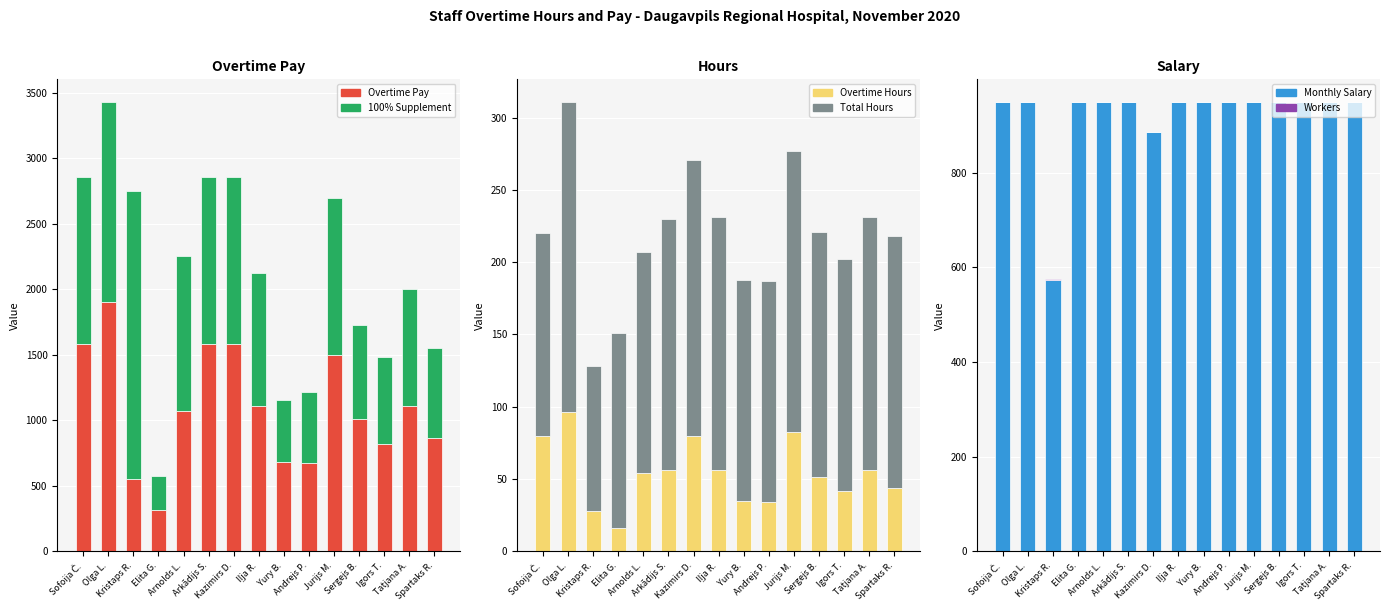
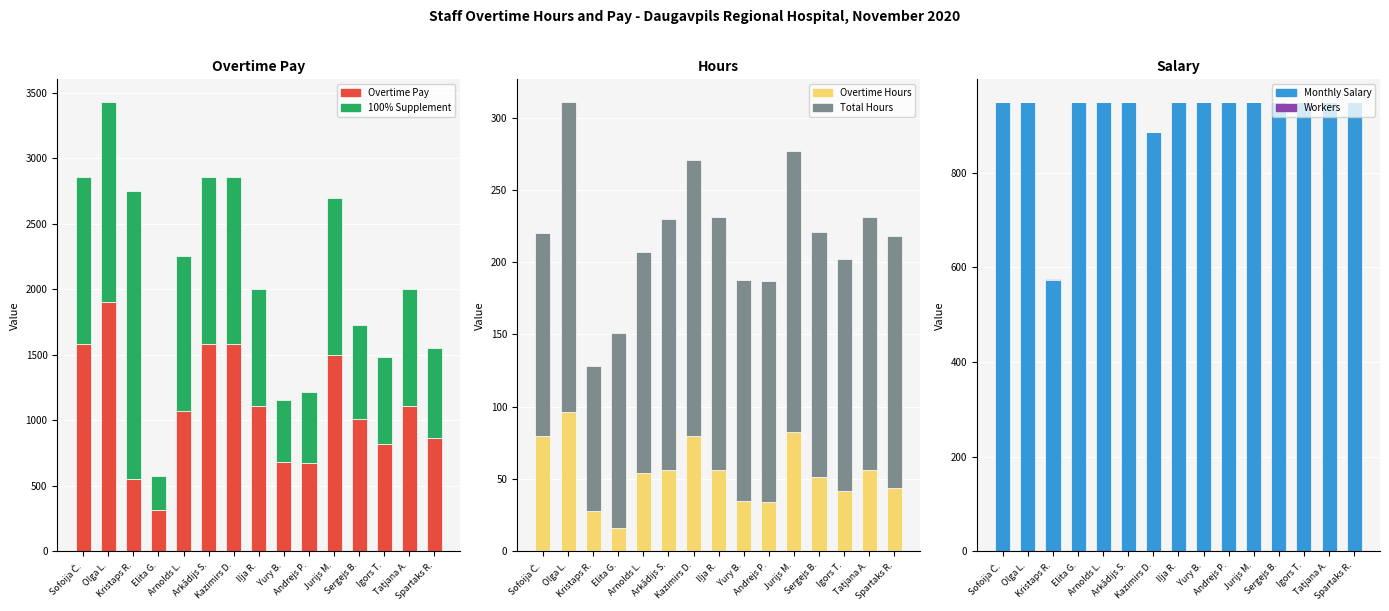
Overtime Pay, 100% Supplement, Iļja R.: 1010 -> 890
